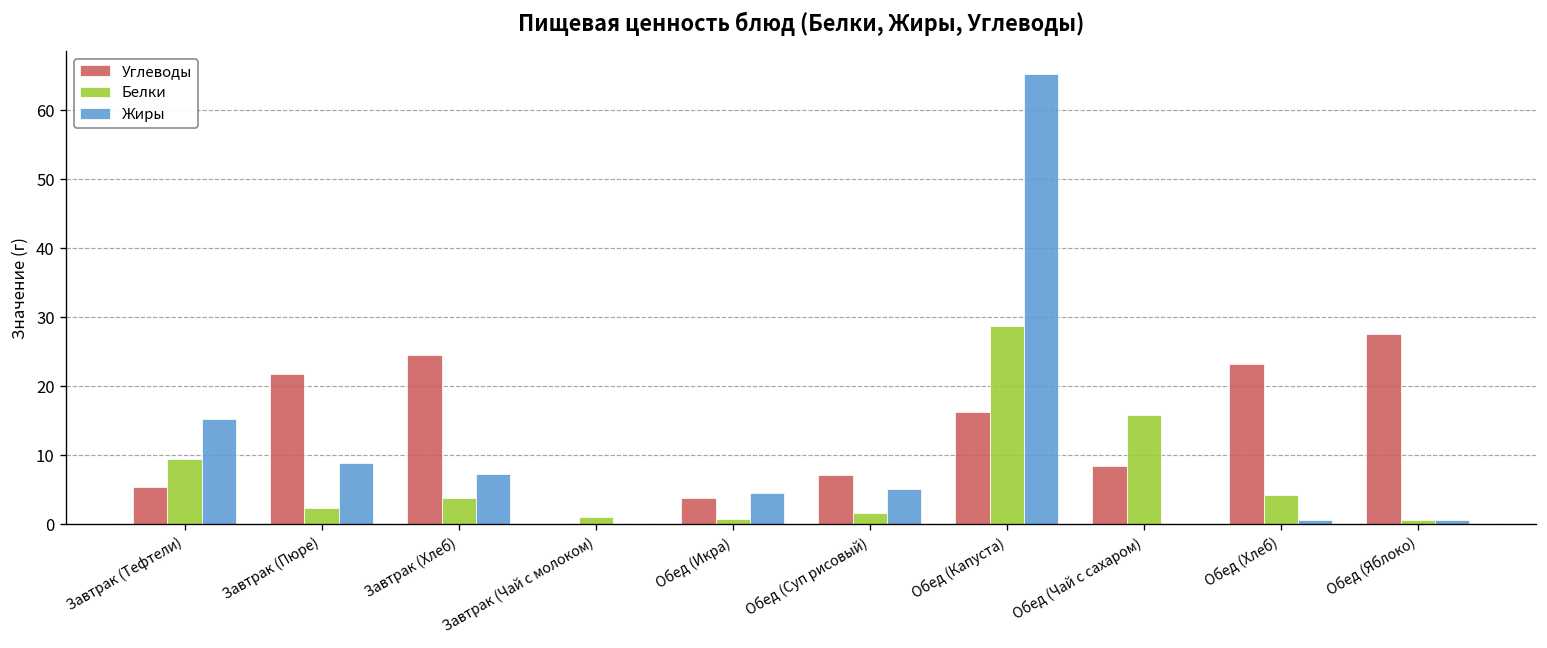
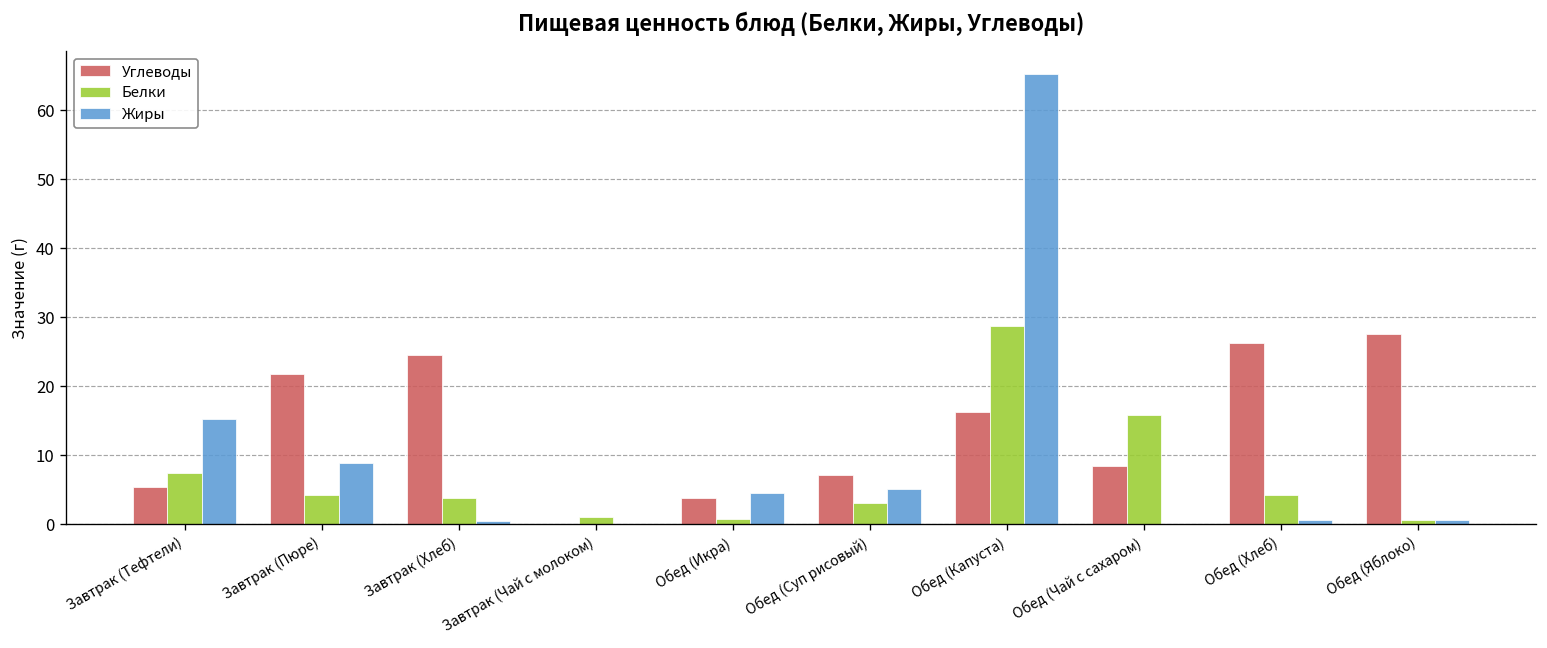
Белки, Завтрак (Тефтели): 10 -> 7
Белки, Завтрак (Пюре): 2 -> 4
Жиры, Завтрак (Хлеб): 7 -> 0
Белки, Обед (Суп рисовый): 2 -> 3
Углеводы, Обед (Хлеб): 23 -> 26
